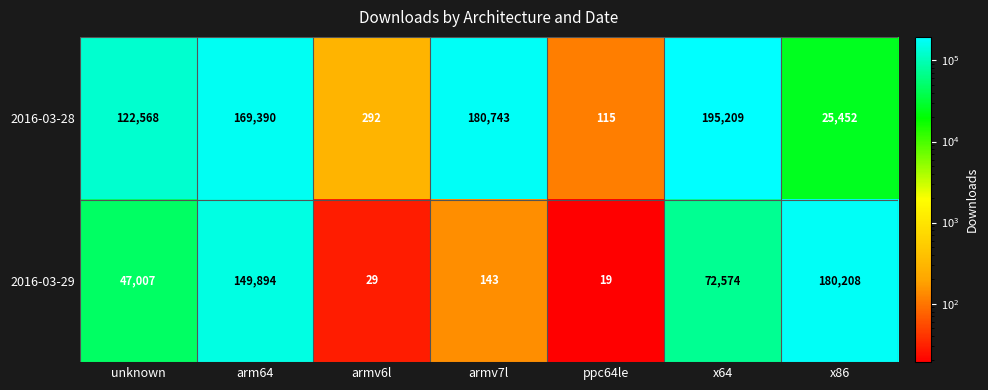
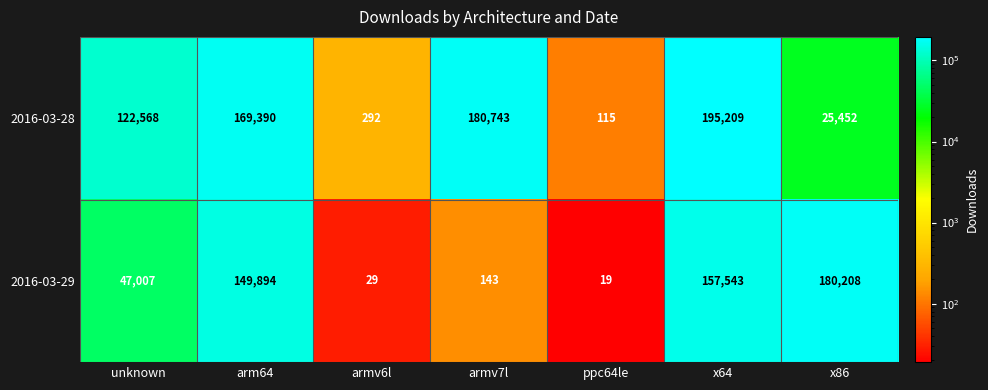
2016-03-29, x64: 72,574 -> 157,543
